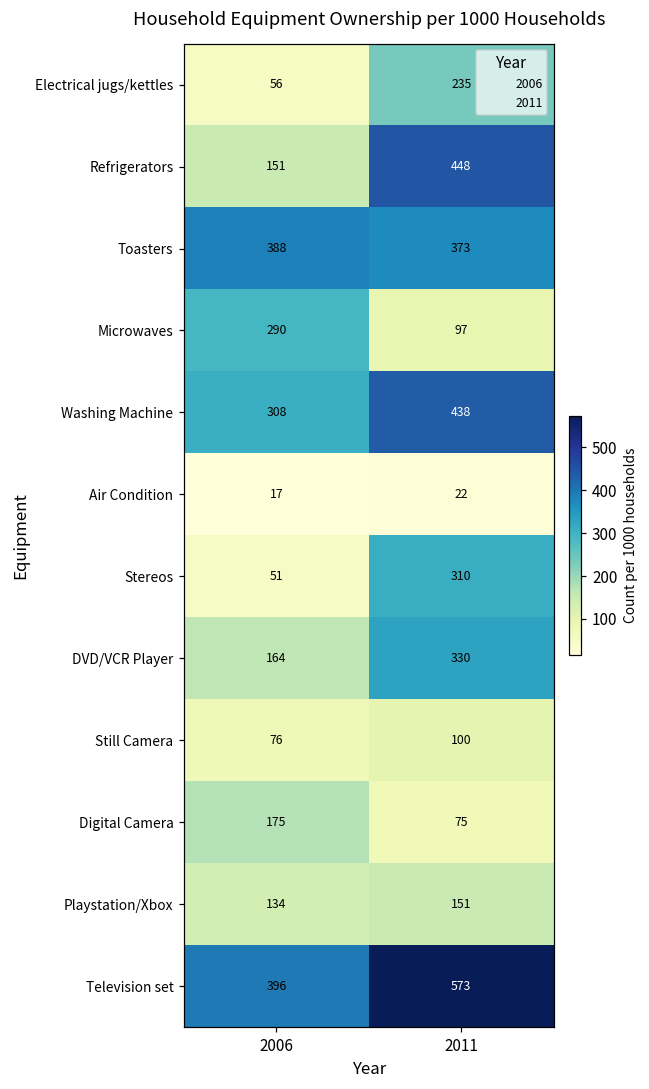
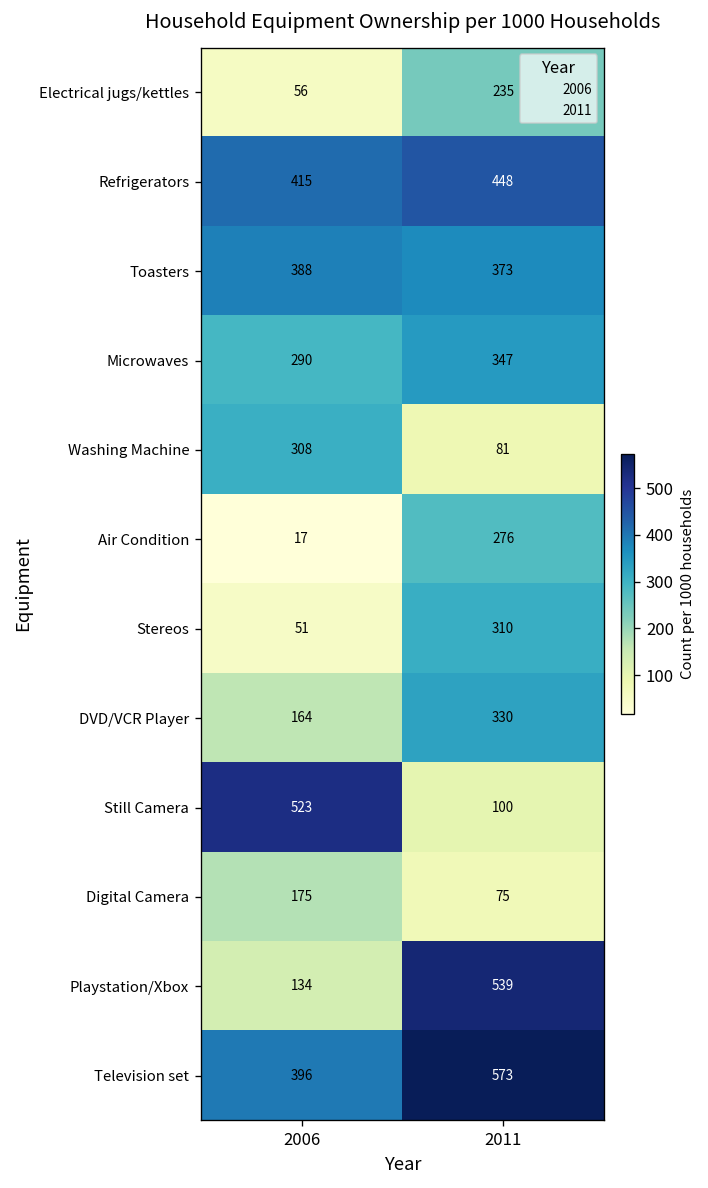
Refrigerators, 2006: 151 -> 415
Microwaves, 2011: 97 -> 347
Washing Machine, 2011: 438 -> 81
Air Condition, 2011: 22 -> 276
Still Camera, 2006: 76 -> 523
Playstation/Xbox, 2011: 151 -> 539
